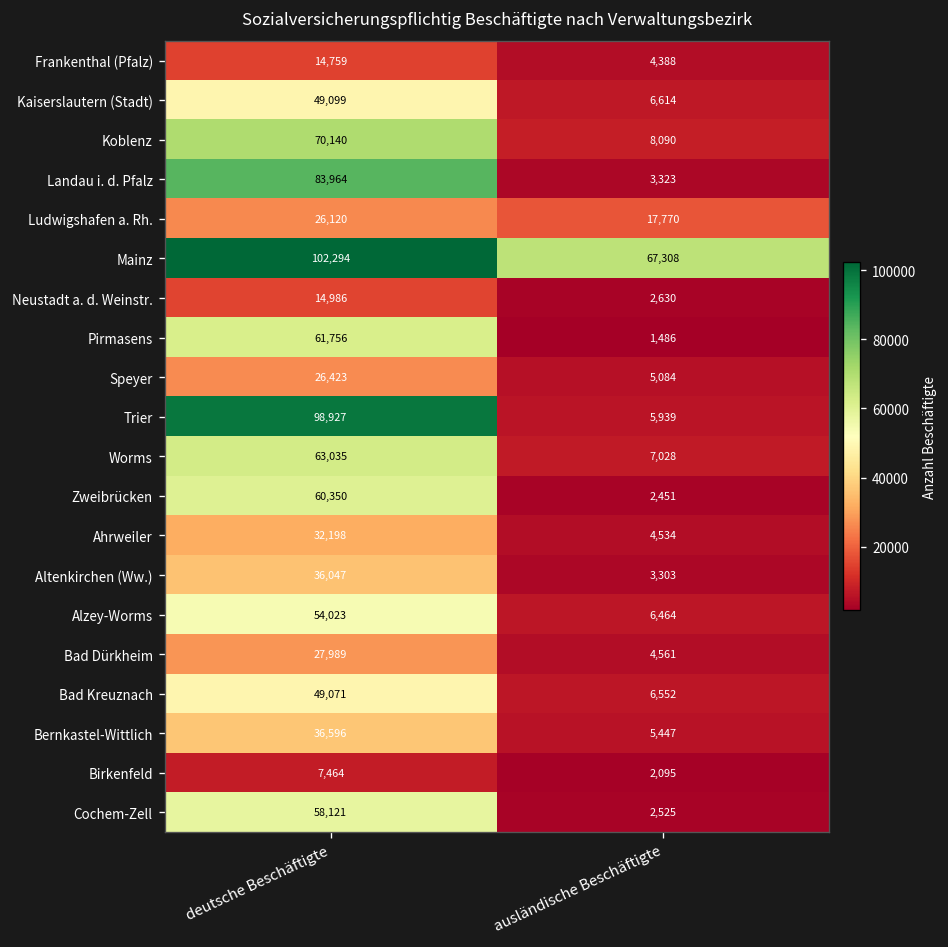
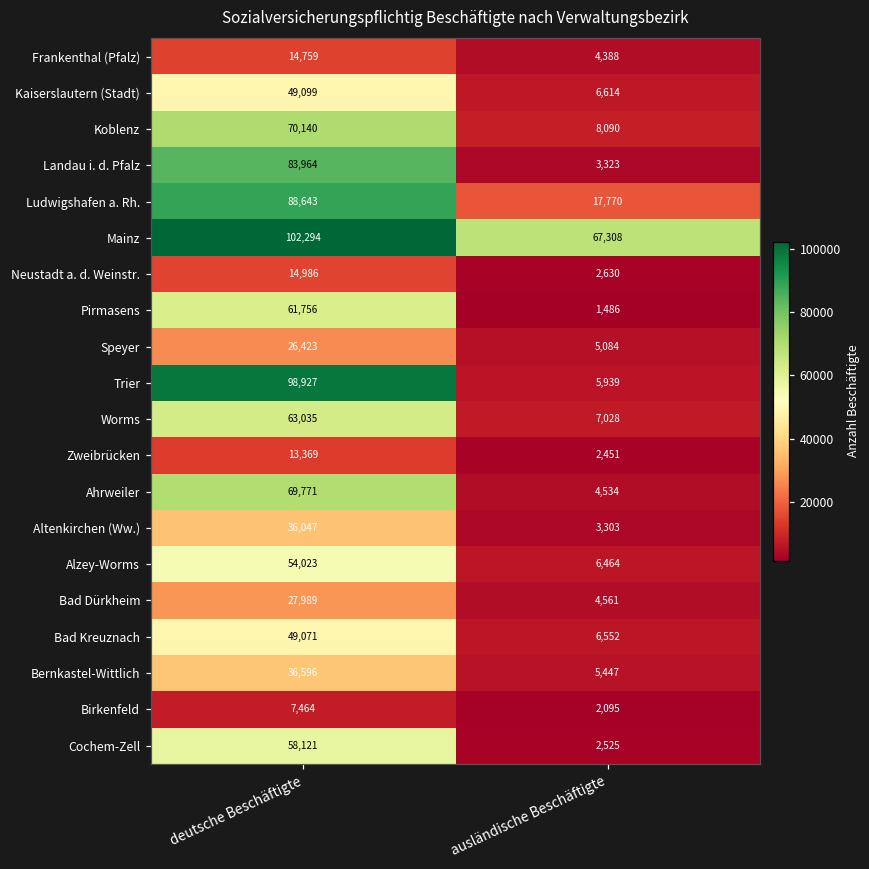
Ludwigshafen a. Rh., deutsche Beschäftigte: 26,120 -> 88,643
Zweibrücken, deutsche Beschäftigte: 60,350 -> 13,369
Ahrweiler, deutsche Beschäftigte: 32,198 -> 69,771
